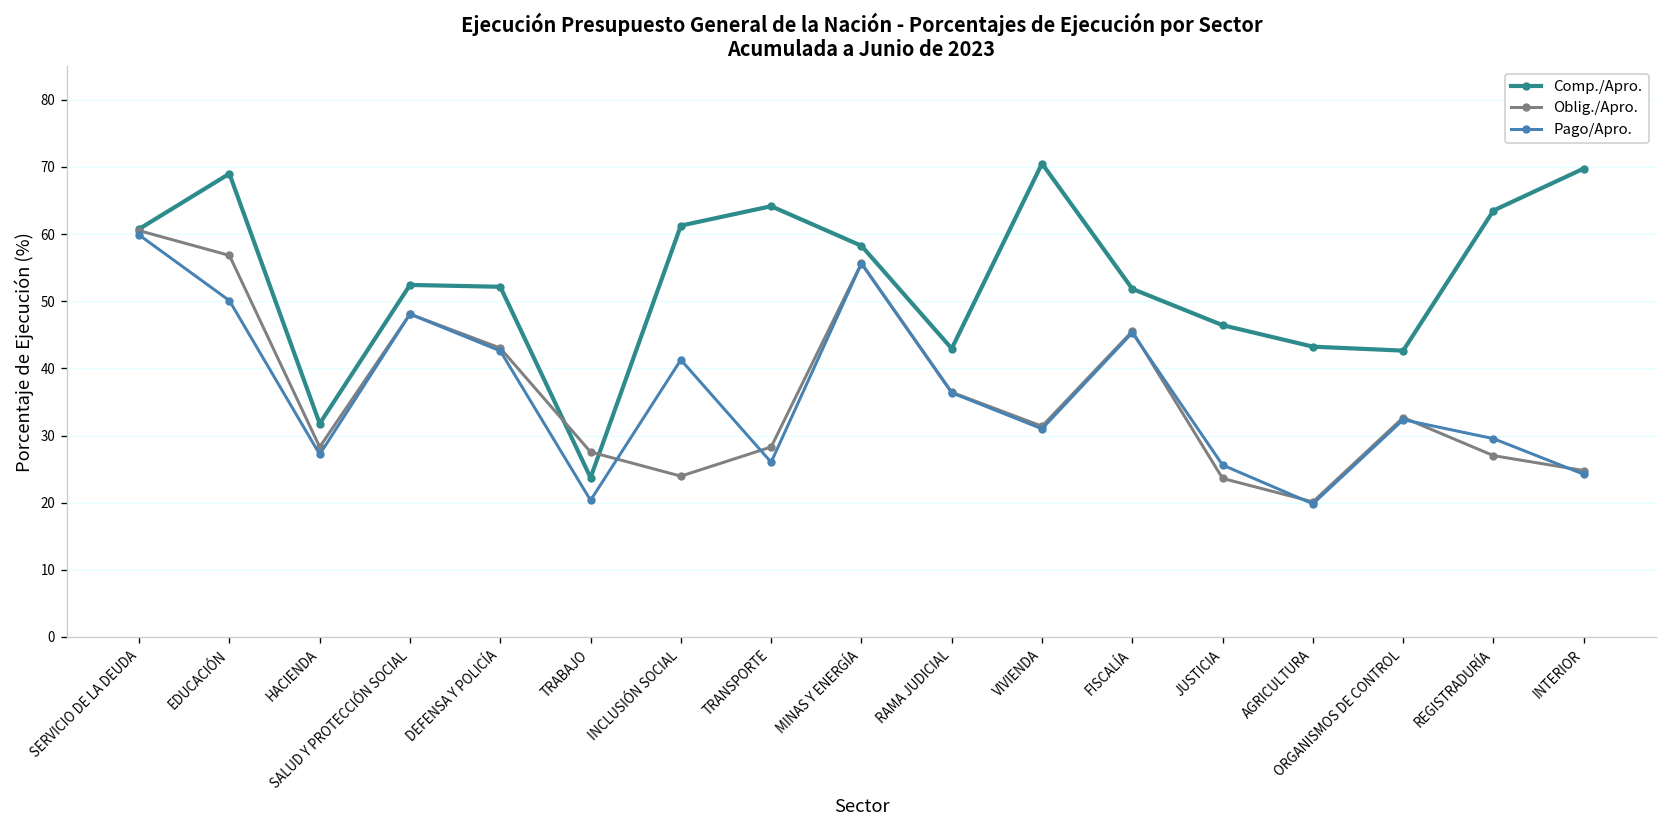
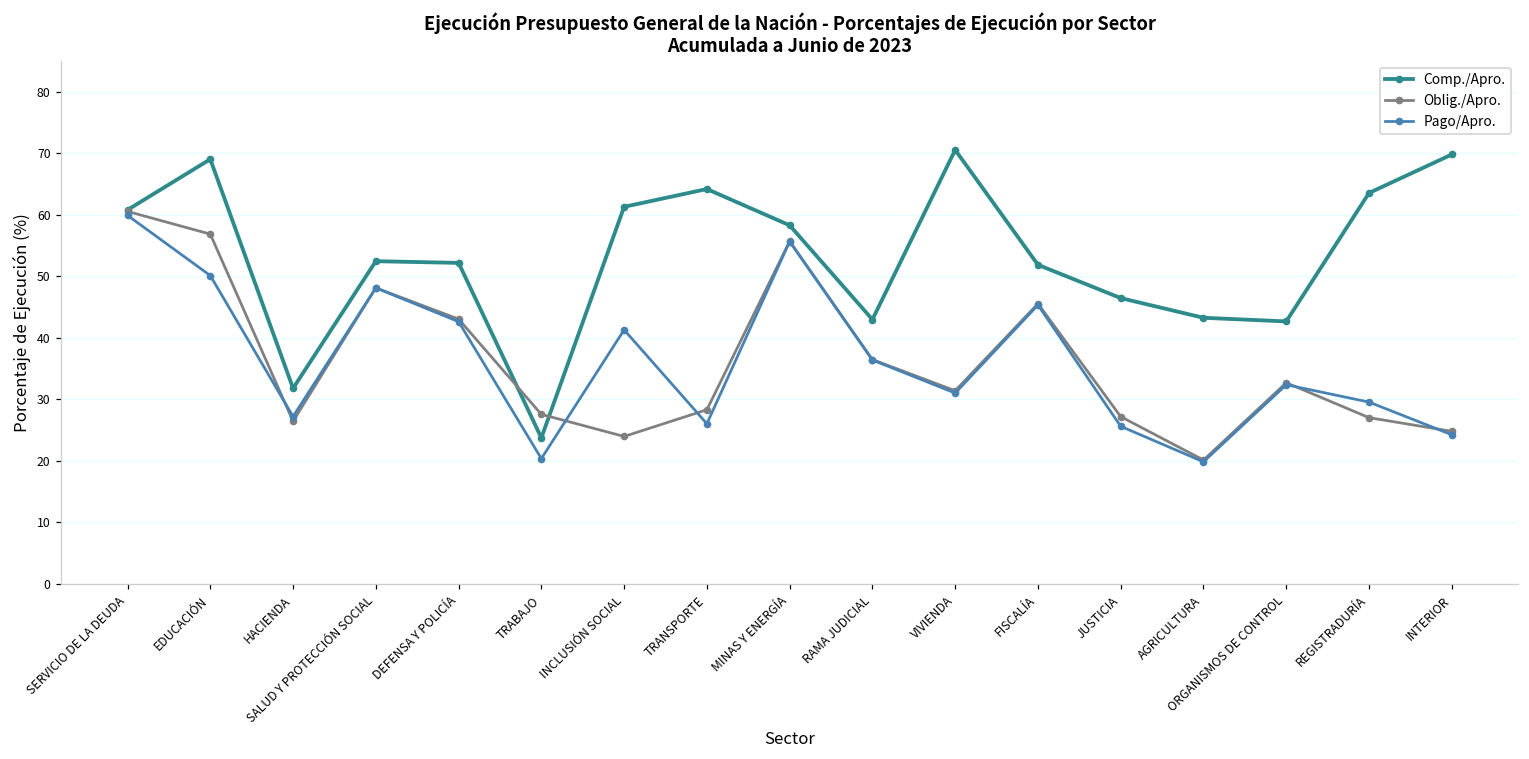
Oblig./Apro., HACIENDA: 28 -> 26
Oblig./Apro., JUSTICIA: 24 -> 27
